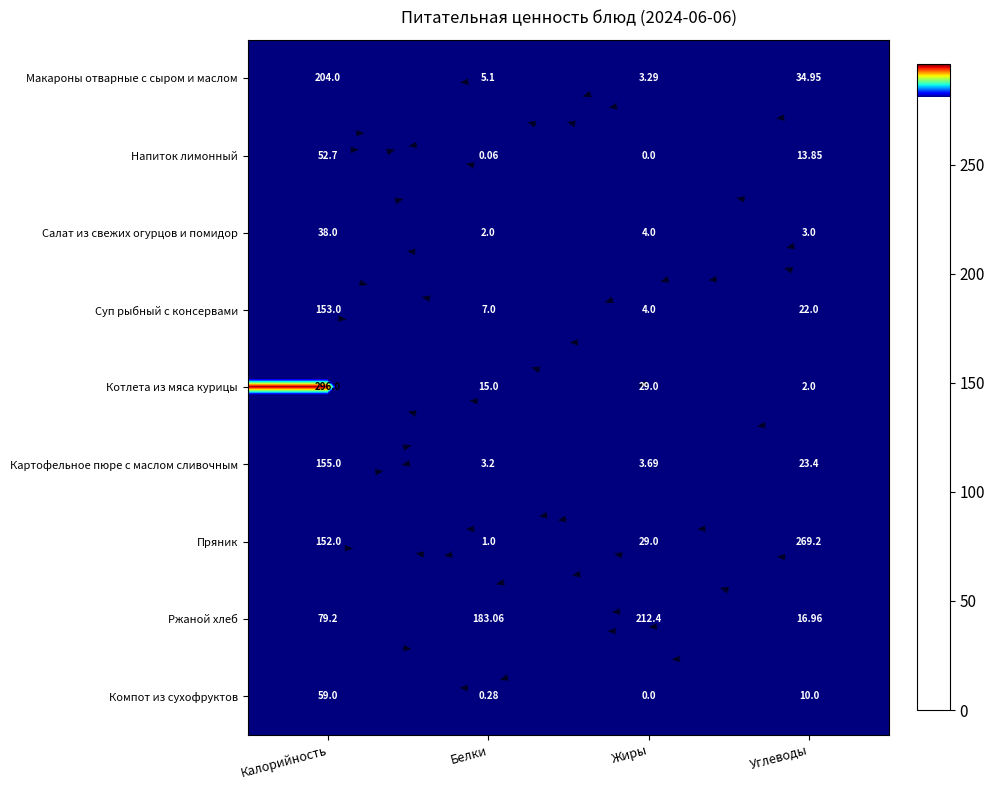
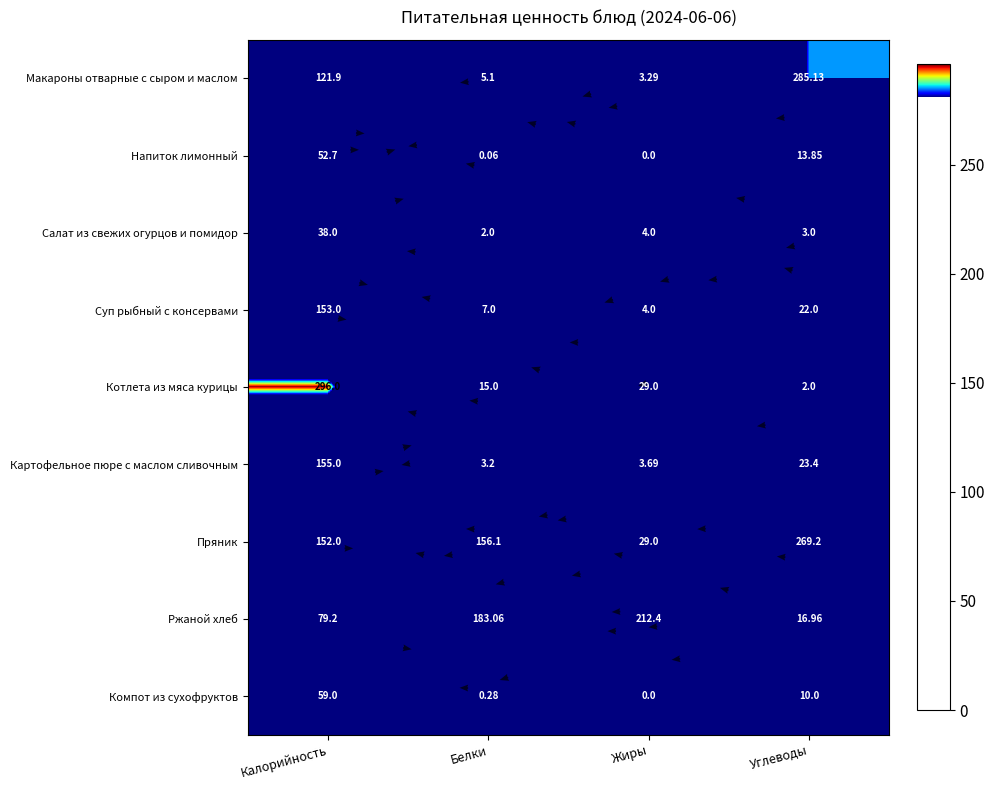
Макароны отварные с сыром и маслом, Калорийность: 204.0 -> 121.9
Макароны отварные с сыром и маслом, Углеводы: 34.95 -> 285.13
Пряник, Белки: 1.0 -> 156.1
